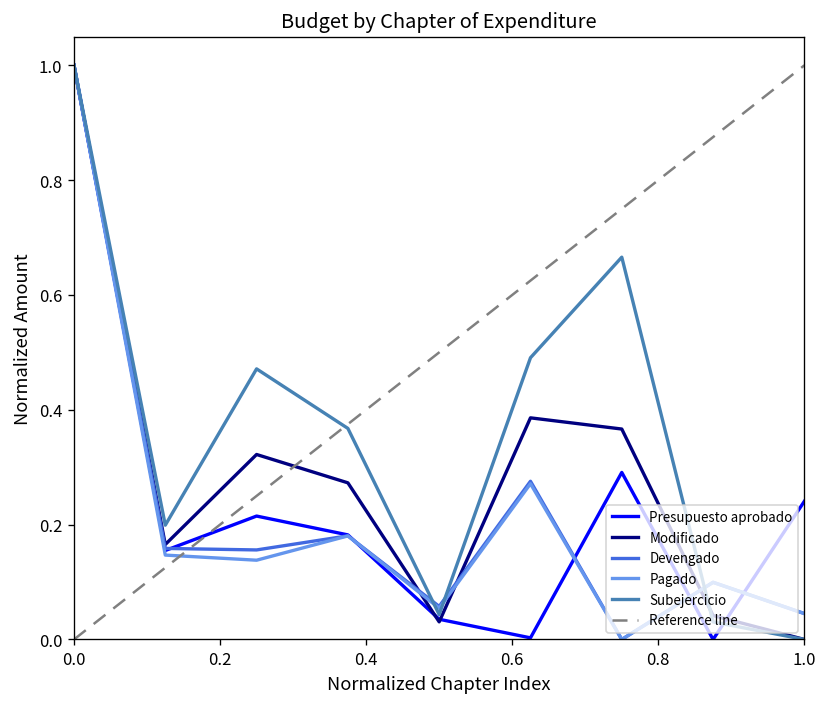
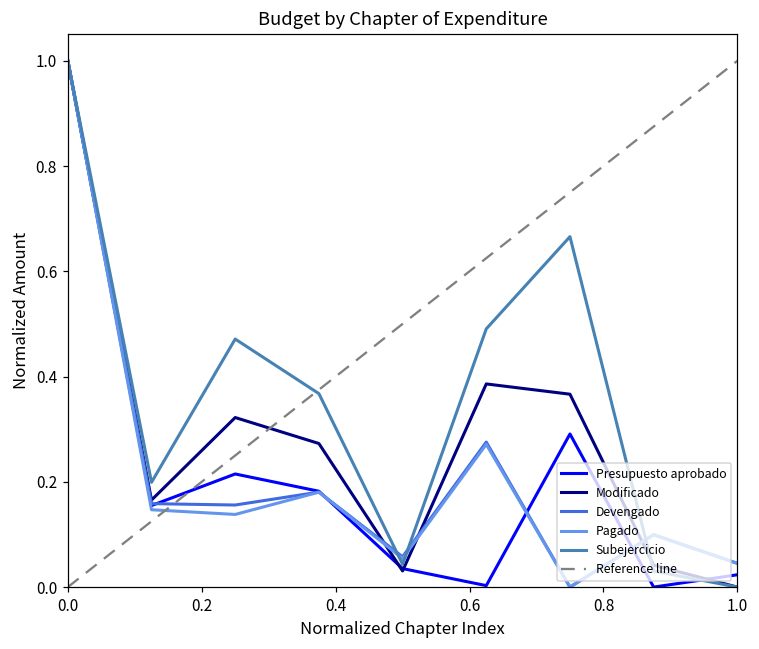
Presupuesto aprobado, 1.0: 0.24 -> 0.02
